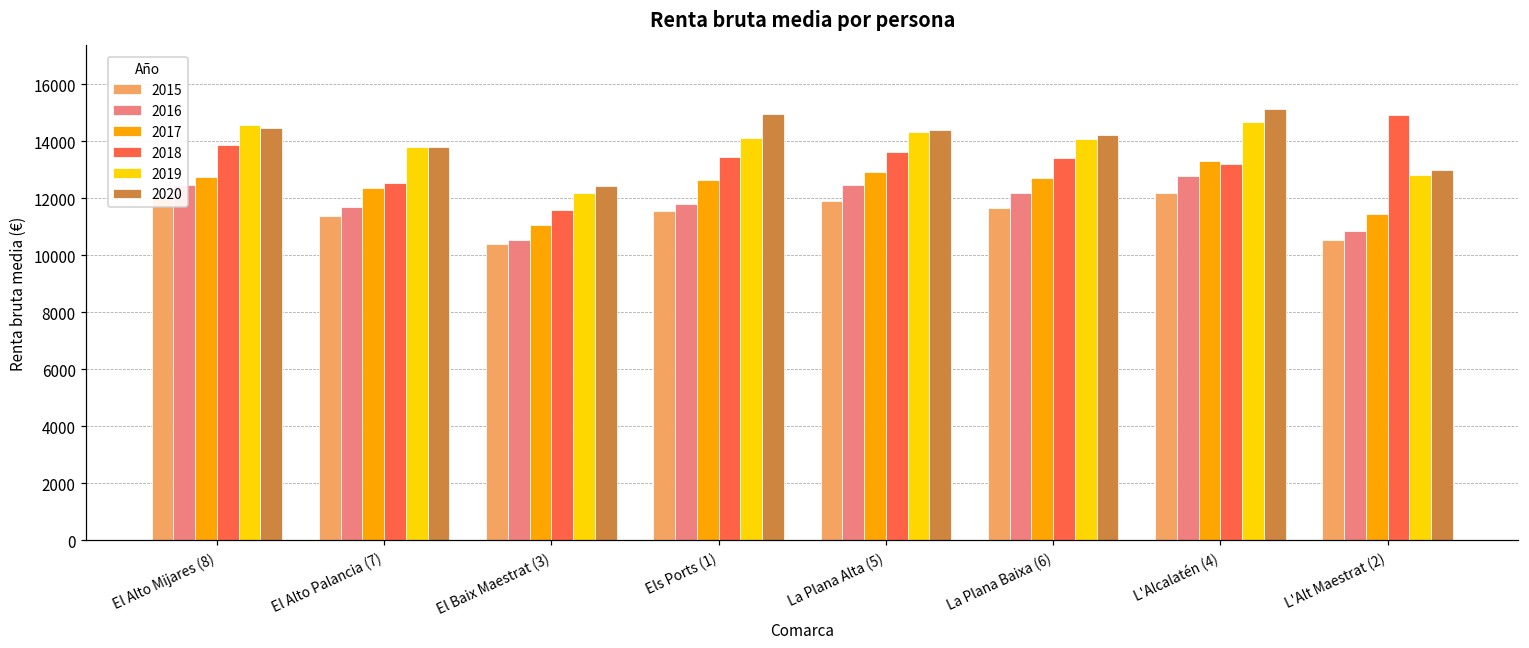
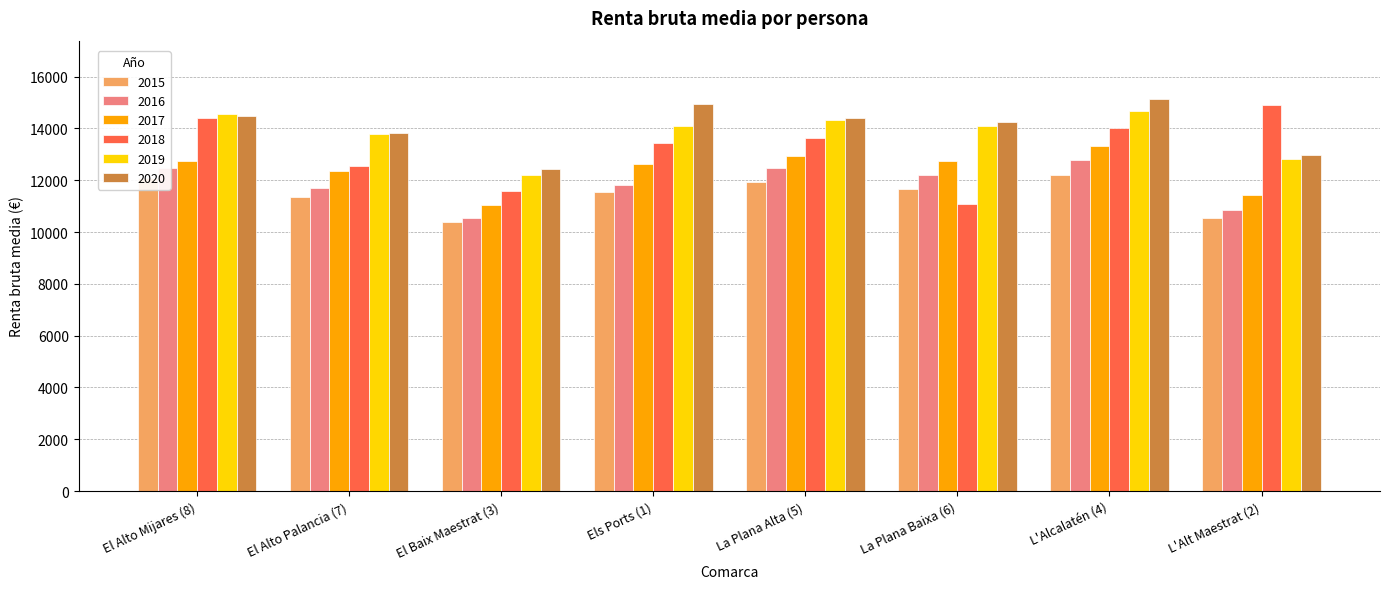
2018, El Alto Mijares (8): 13900 -> 14400
2018, La Plana Baixa (6): 13400 -> 11100
2018, L'Alcalatén (4): 13200 -> 14000
